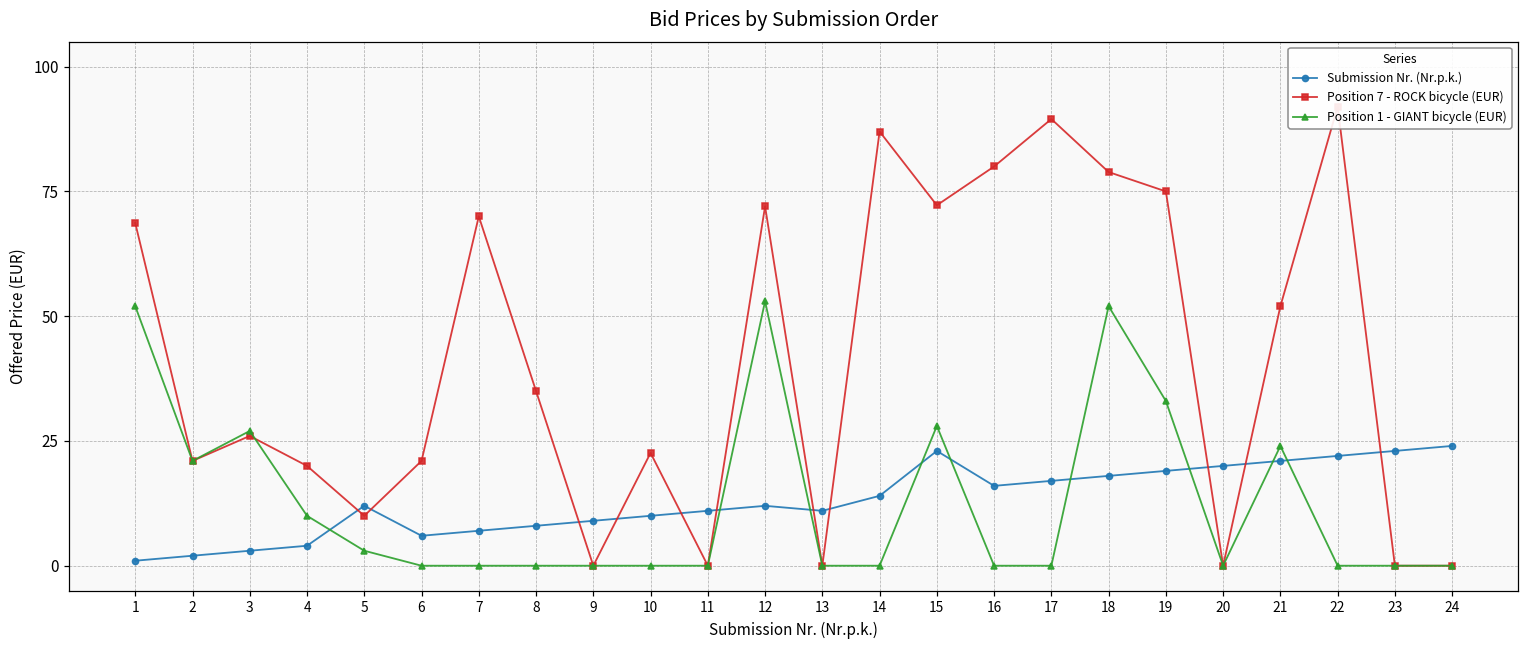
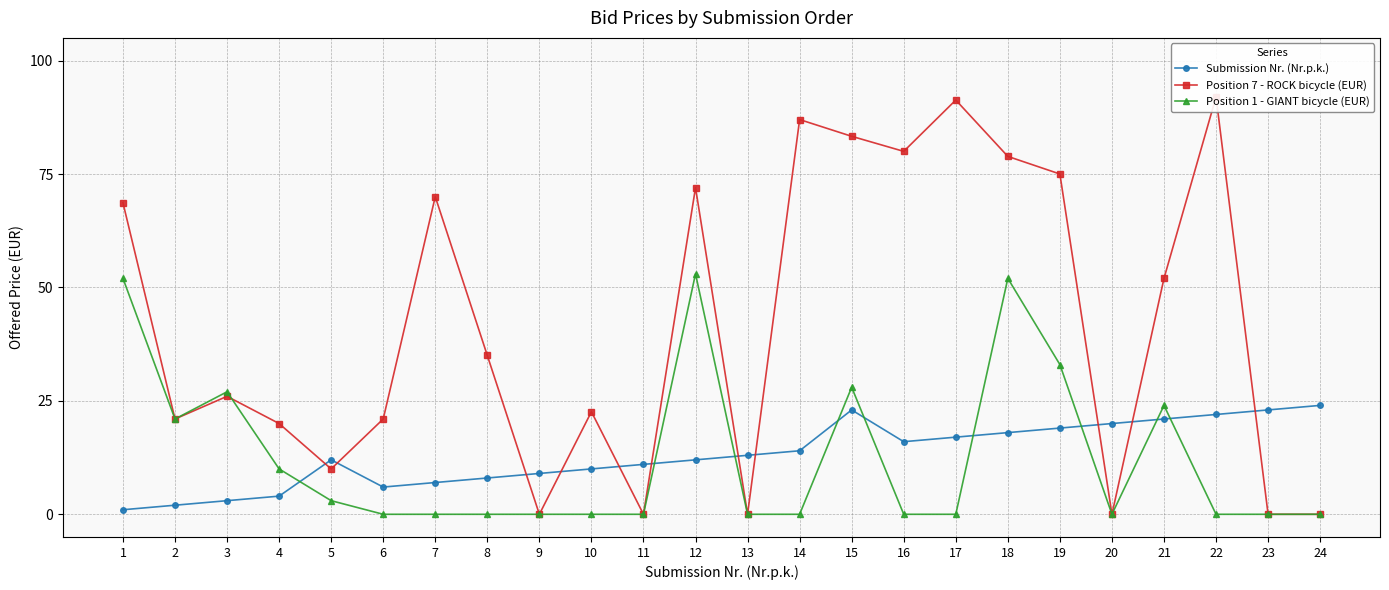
Submission Nr. (Nr.p.k.), 13: 11 -> 13
Position 7 - ROCK bicycle (EUR), 15: 72 -> 83
Position 7 - ROCK bicycle (EUR), 17: 90 -> 91
